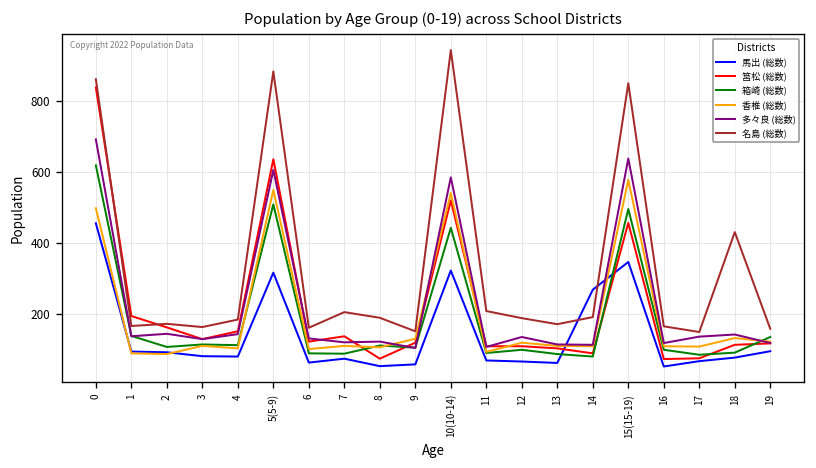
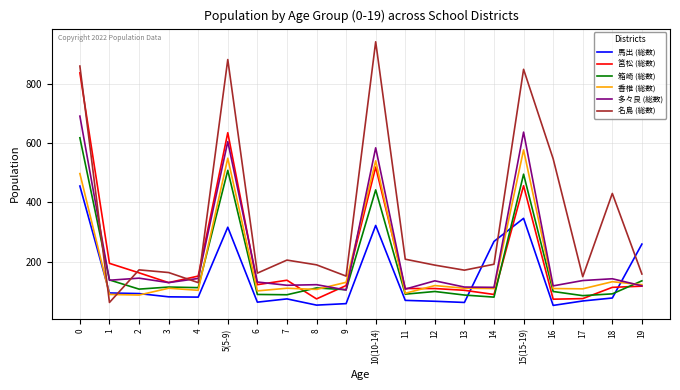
名島 (総数), 1: 170 -> 60
名島 (総数), 4: 180 -> 130
名島 (総数), 16: 170 -> 550
馬出 (総数), 19: 100 -> 260
